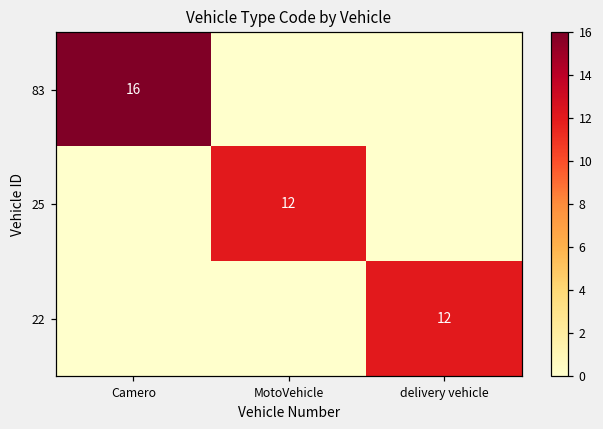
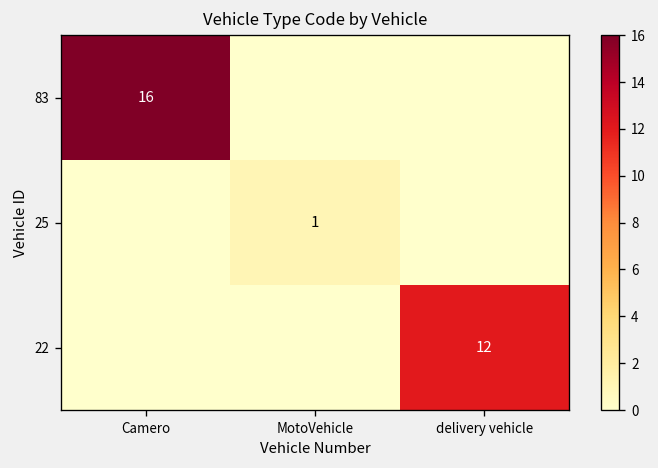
25, MotoVehicle: 12 -> 1
